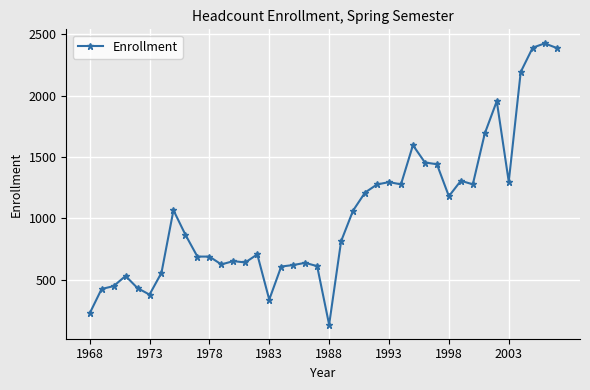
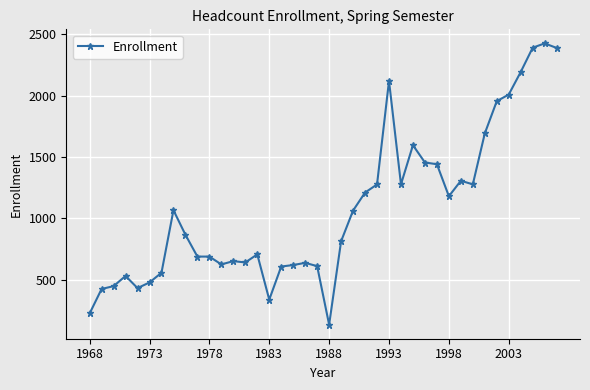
1973: 380 -> 480
1993: 1300 -> 2120
2003: 1300 -> 2010
